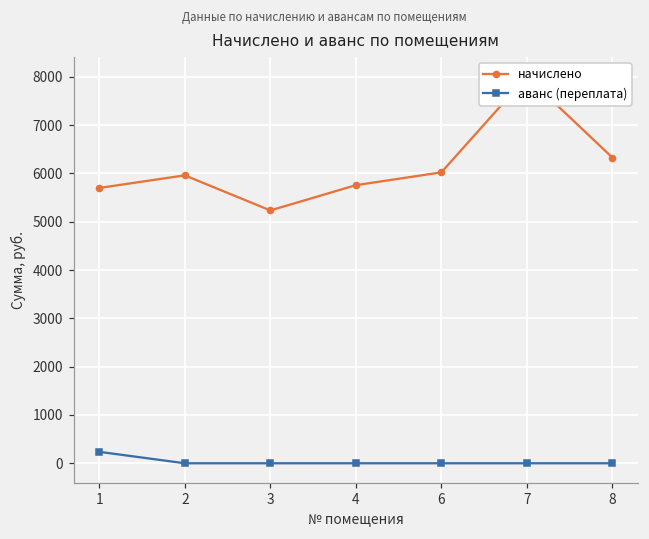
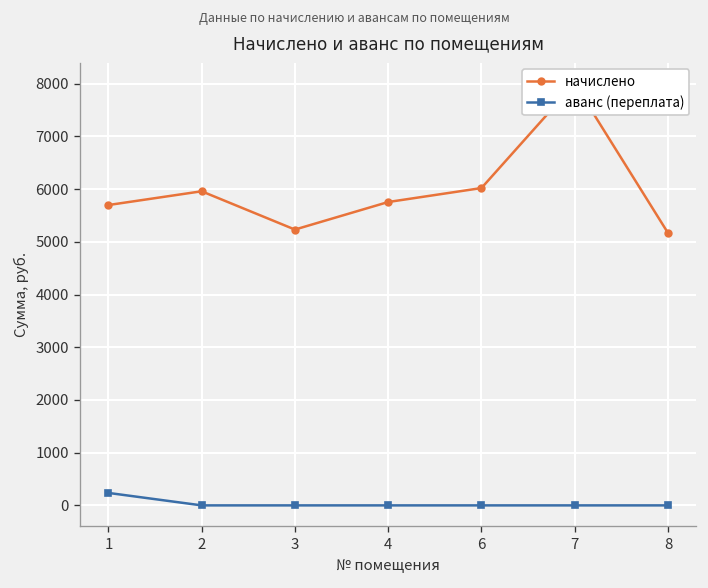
начислено, 8: 6300 -> 5200
